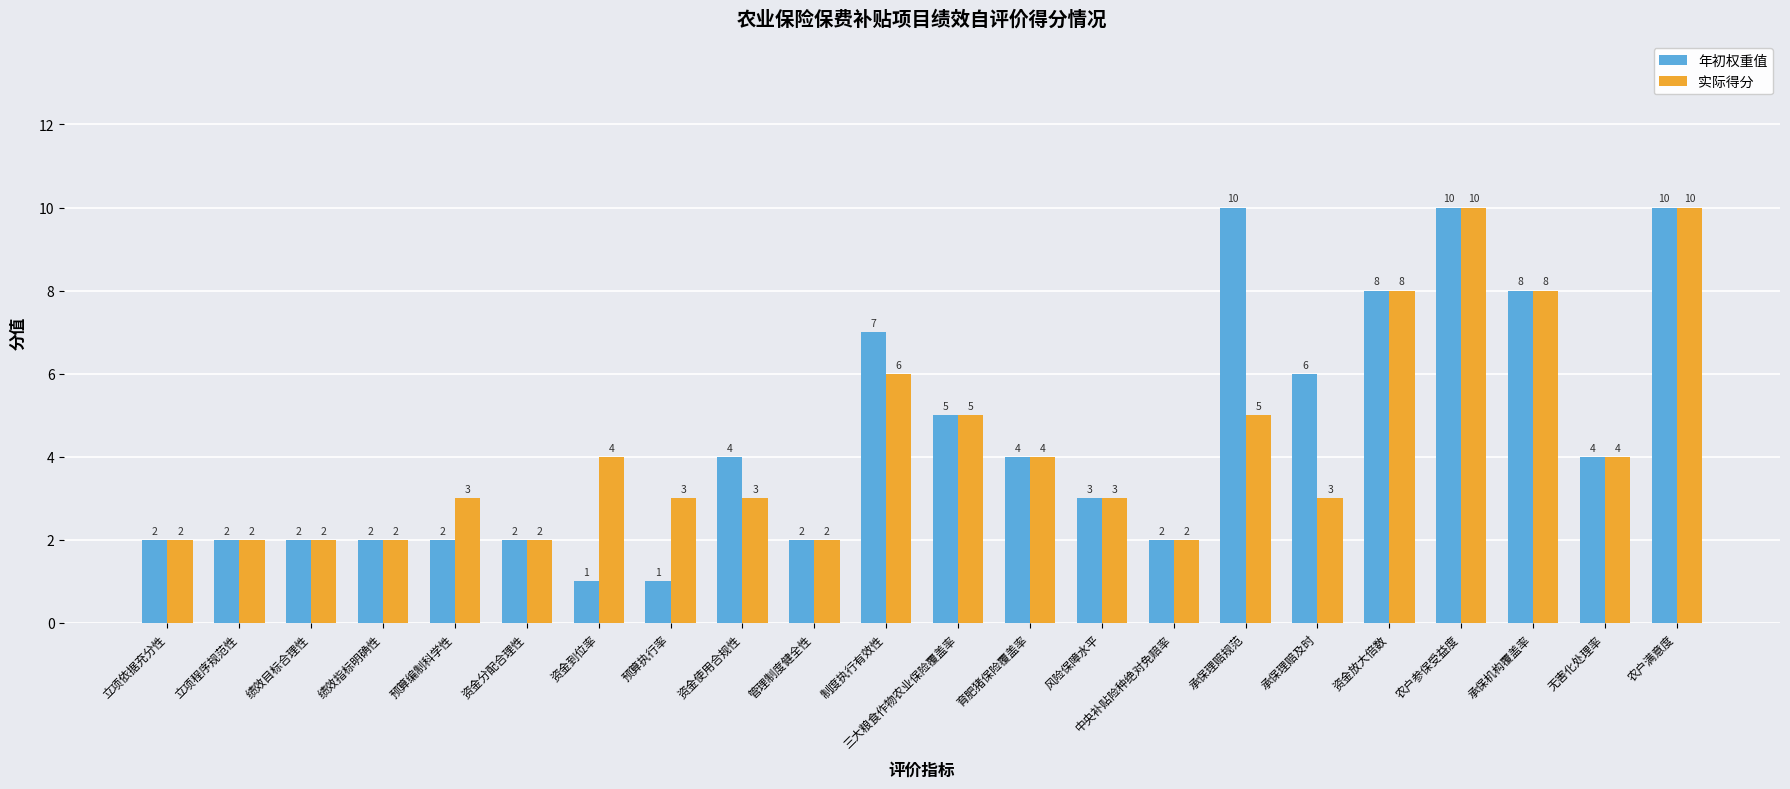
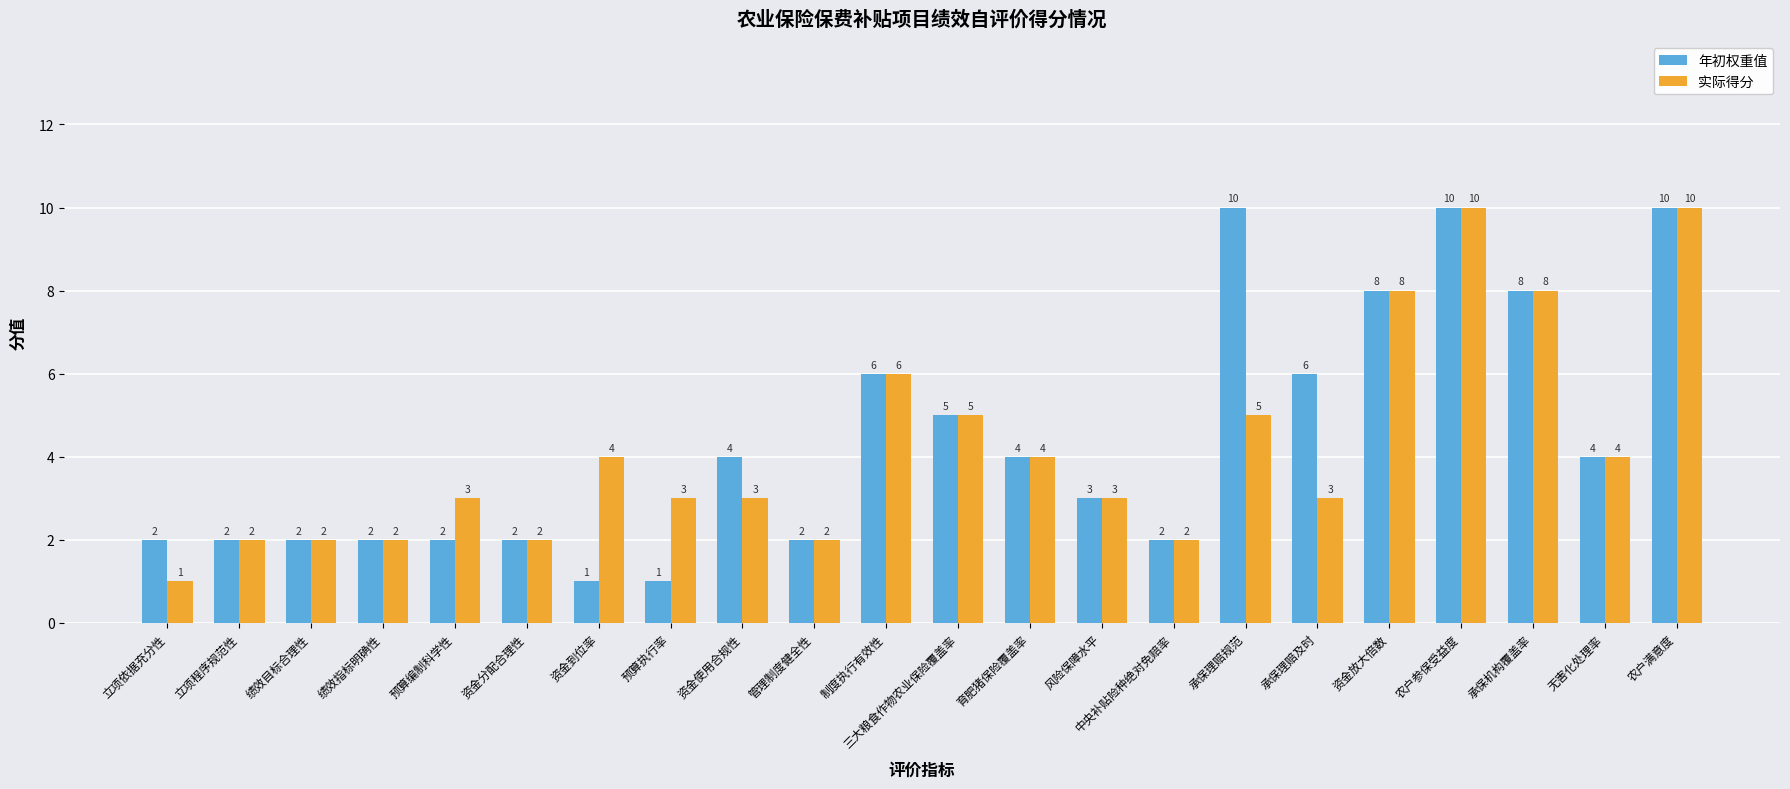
实际得分, 立项依据充分性: 2 -> 1
年初权重值, 制度执行有效性: 7 -> 6
